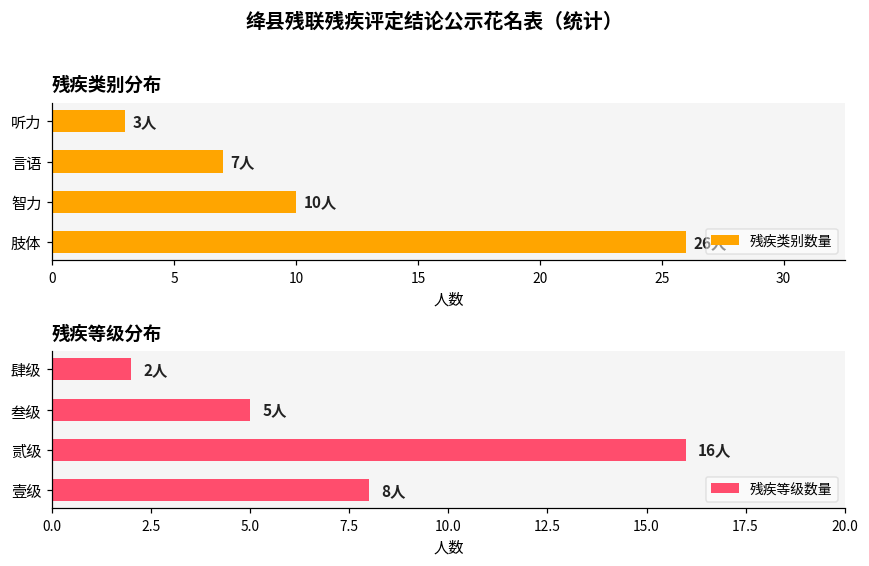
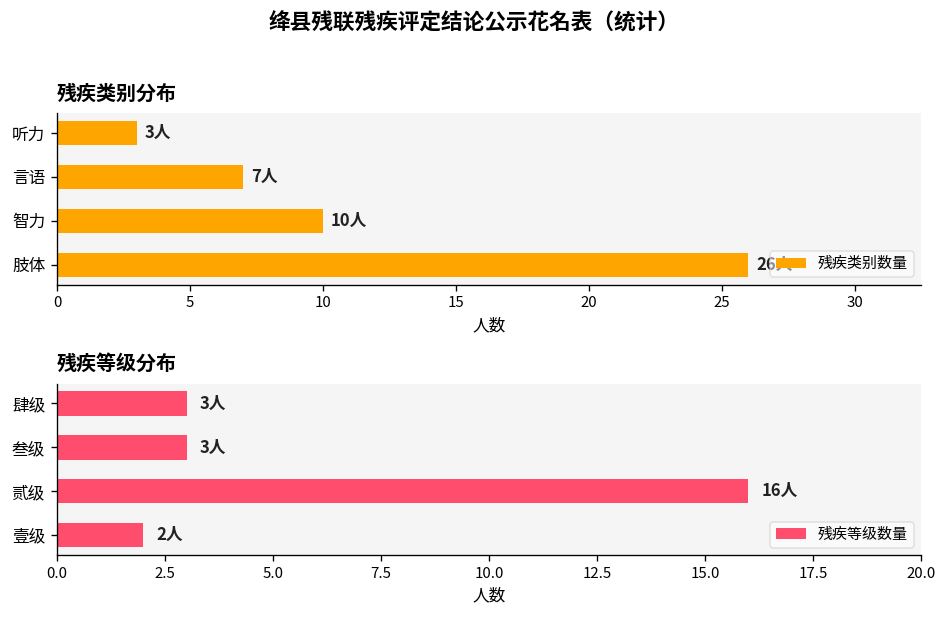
残疾等级分布, 肆级: 2人 -> 3人
残疾等级分布, 叁级: 5人 -> 3人
残疾等级分布, 壹级: 8人 -> 2人
